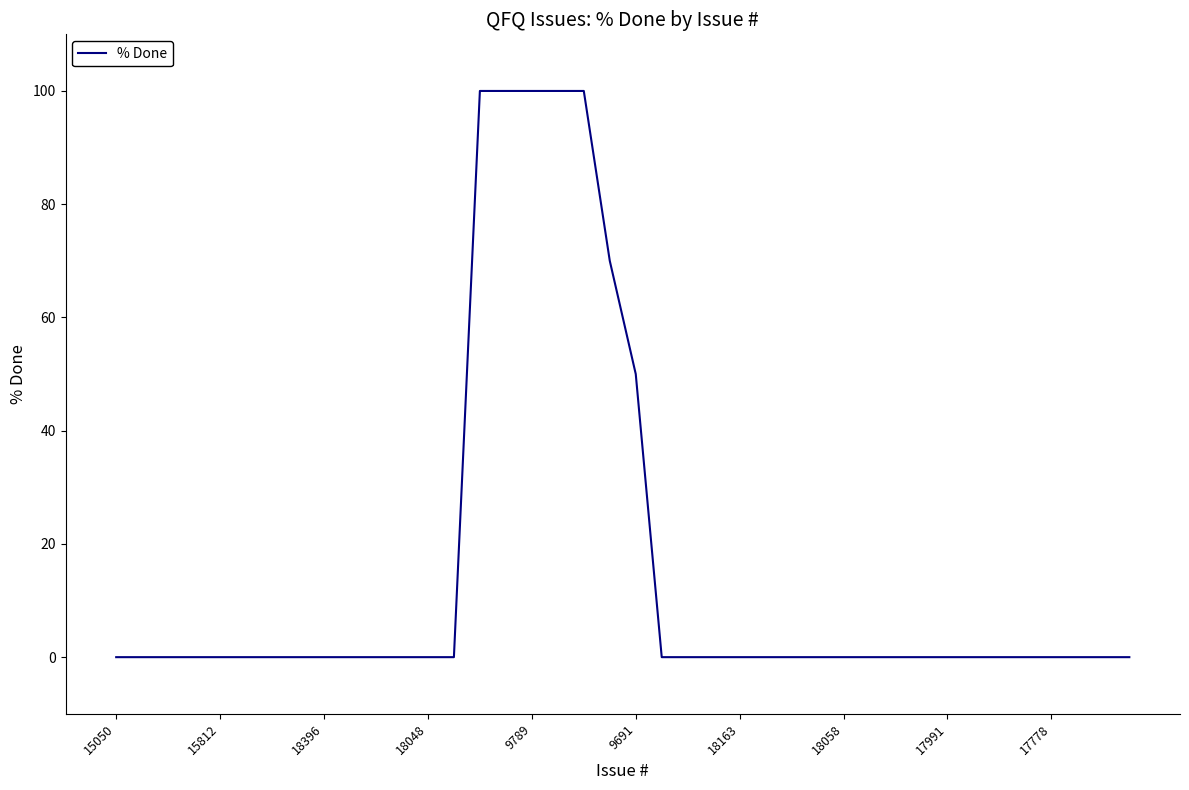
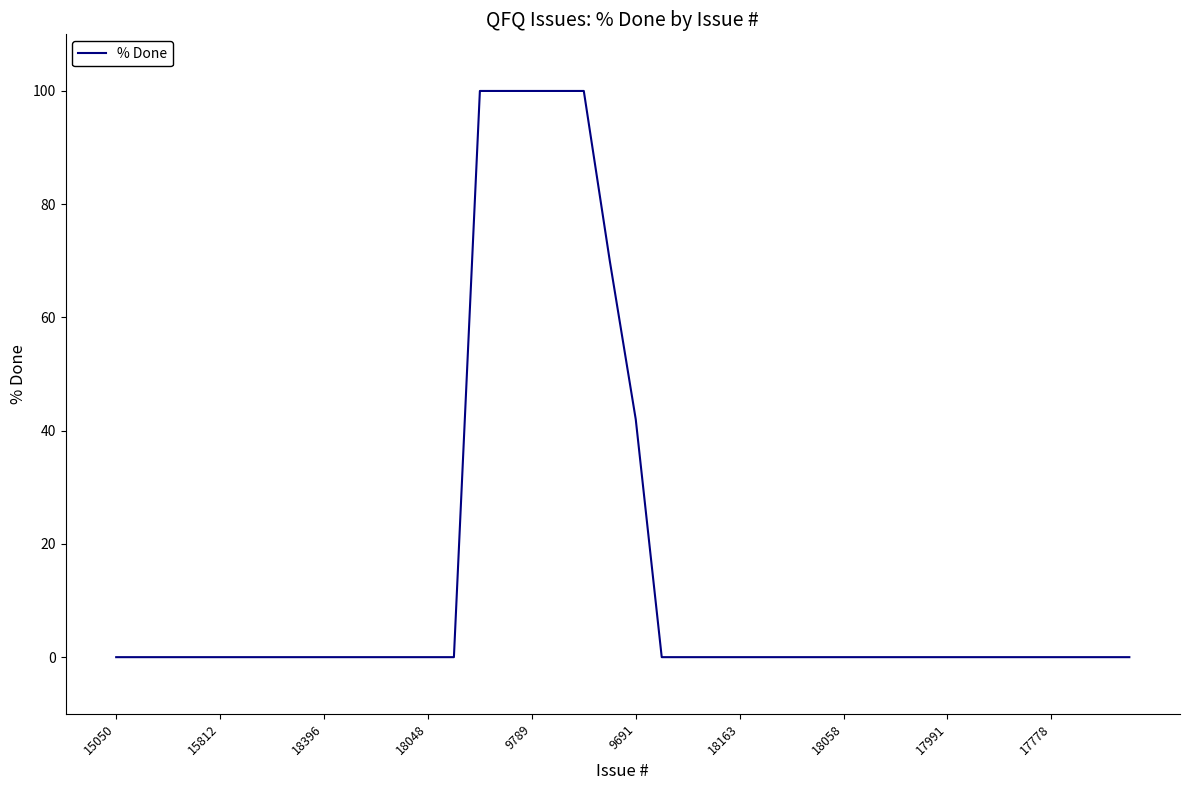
9691: 50 -> 42
